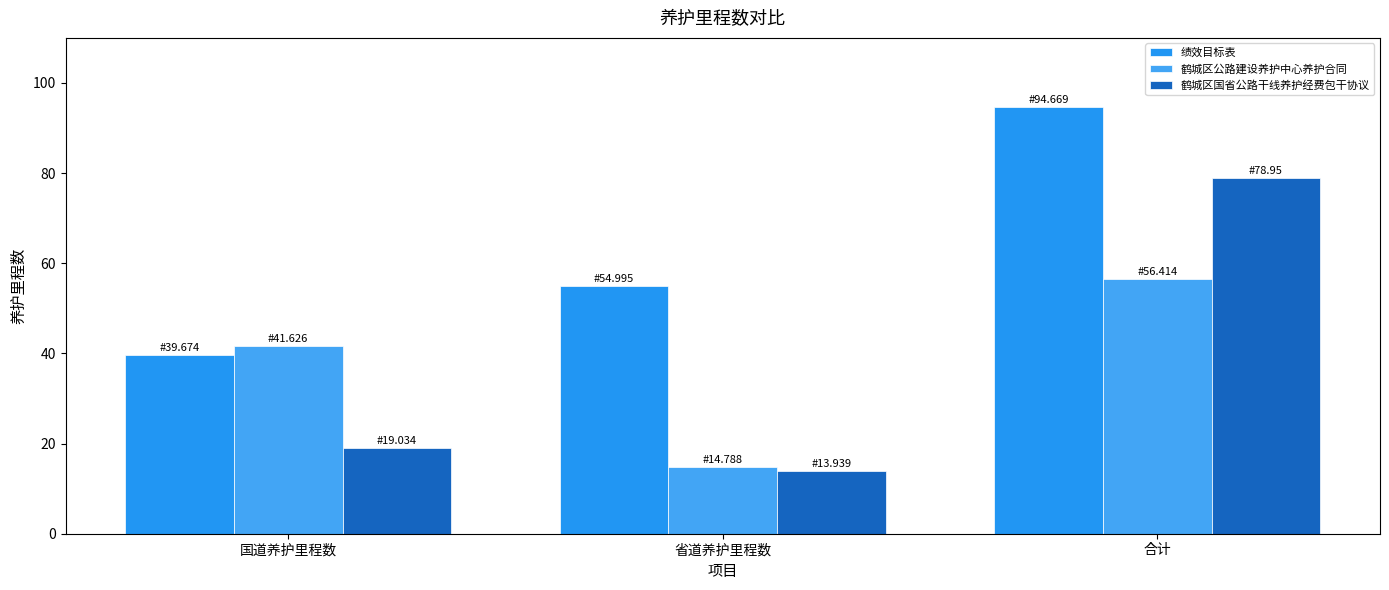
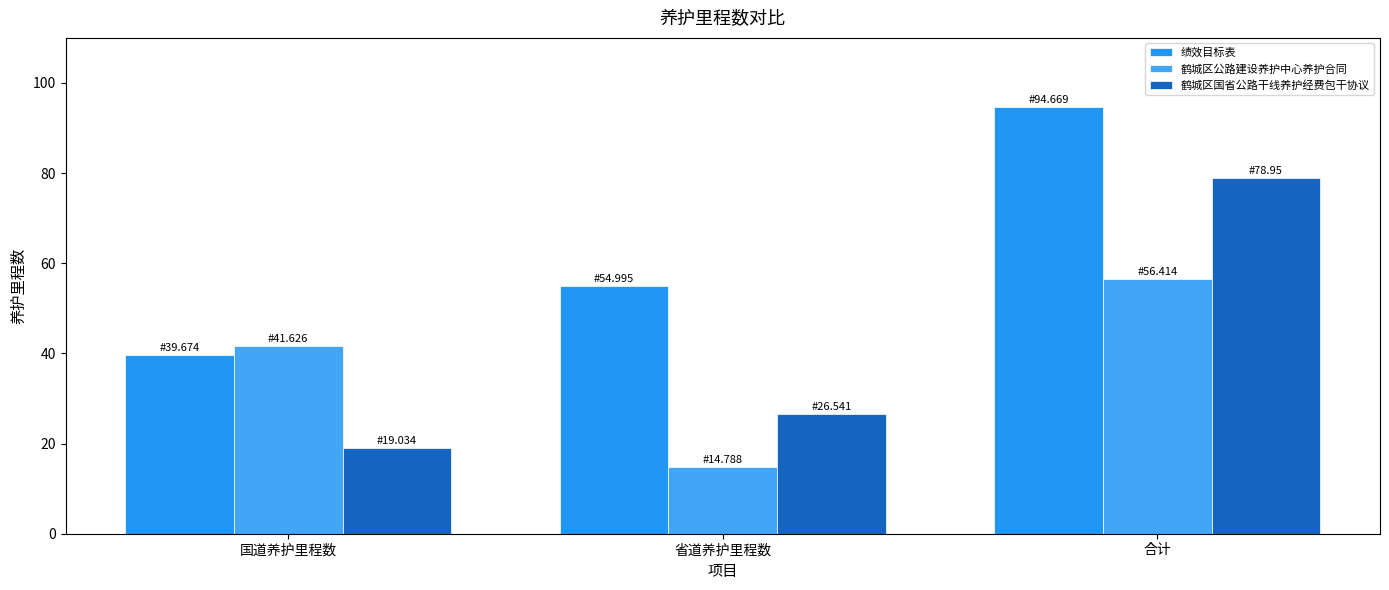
鹤城区国省公路干线养护经费包干协议, 省道养护里程数: 13.939 -> 26.541
